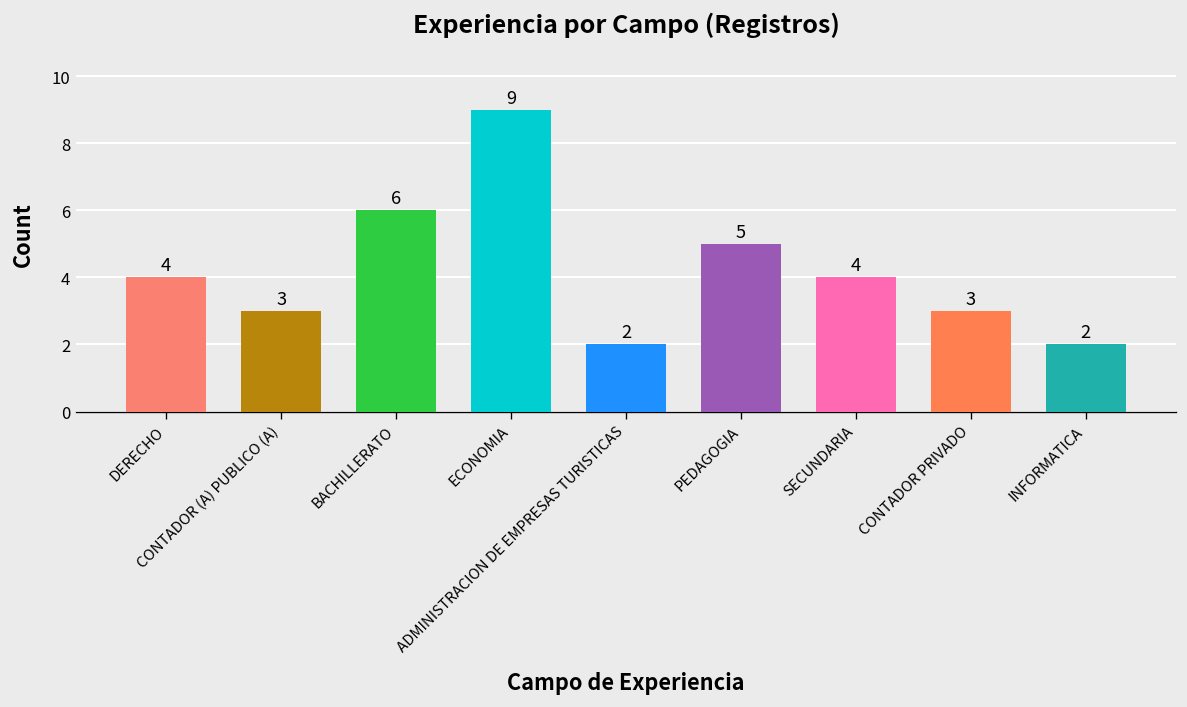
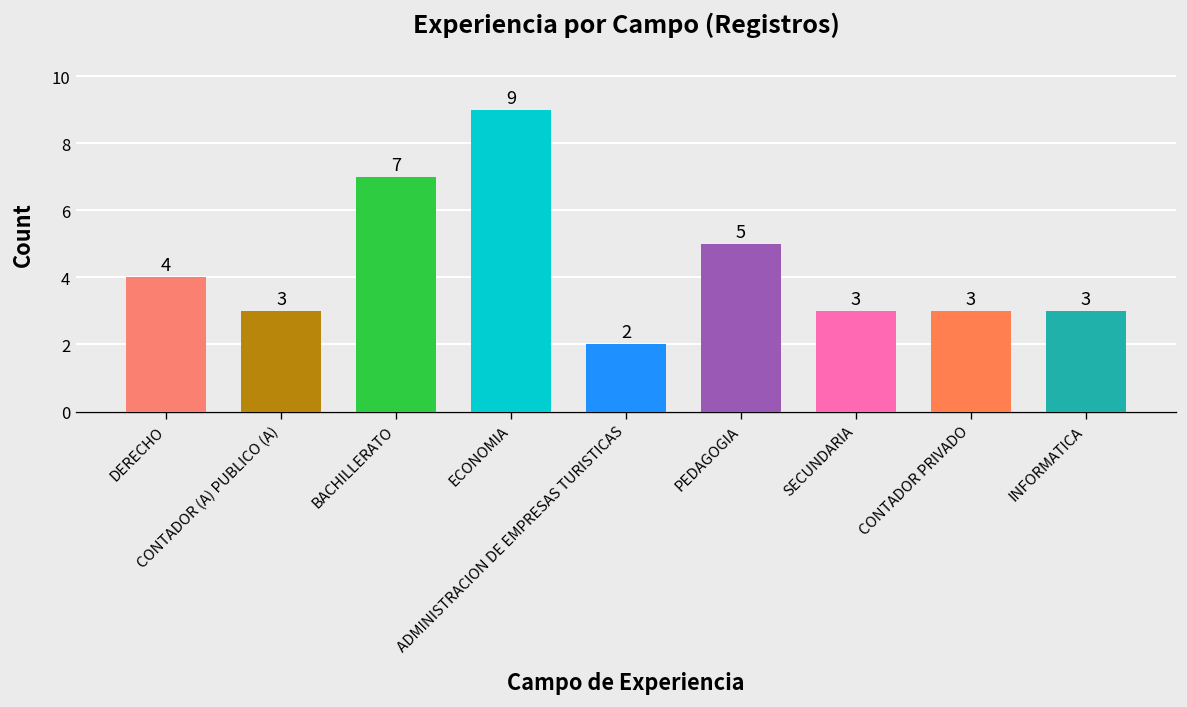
BACHILLERATO: 6 -> 7
SECUNDARIA: 4 -> 3
INFORMATICA: 2 -> 3
